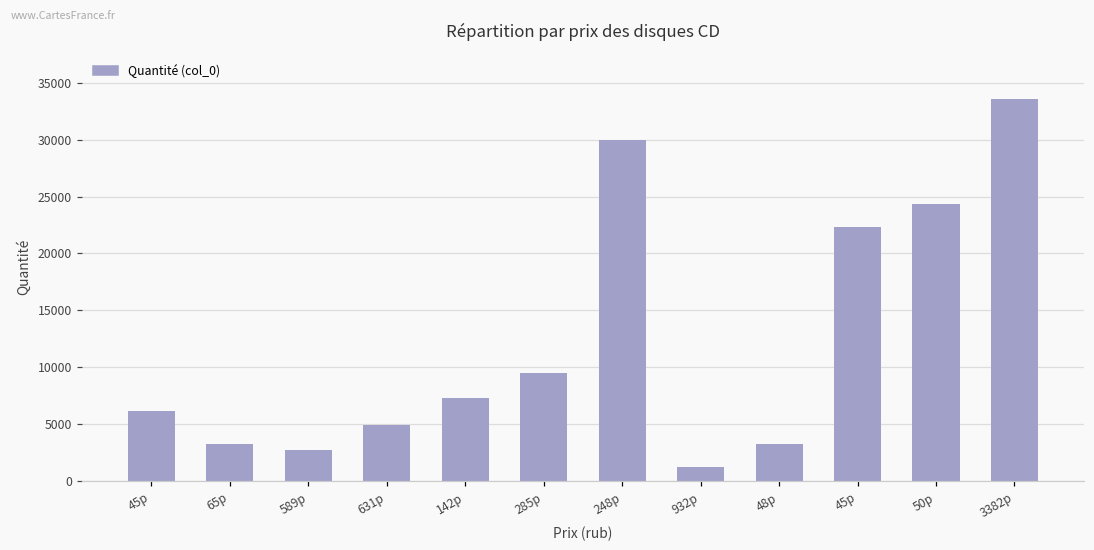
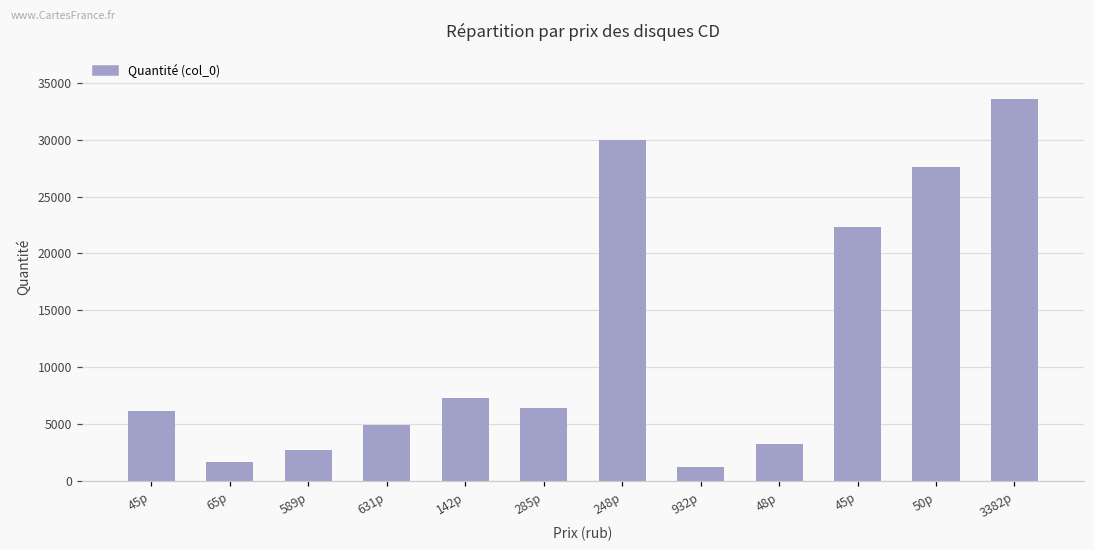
65р: 3200 -> 1700
285р: 9500 -> 6400
50р: 24400 -> 27600
